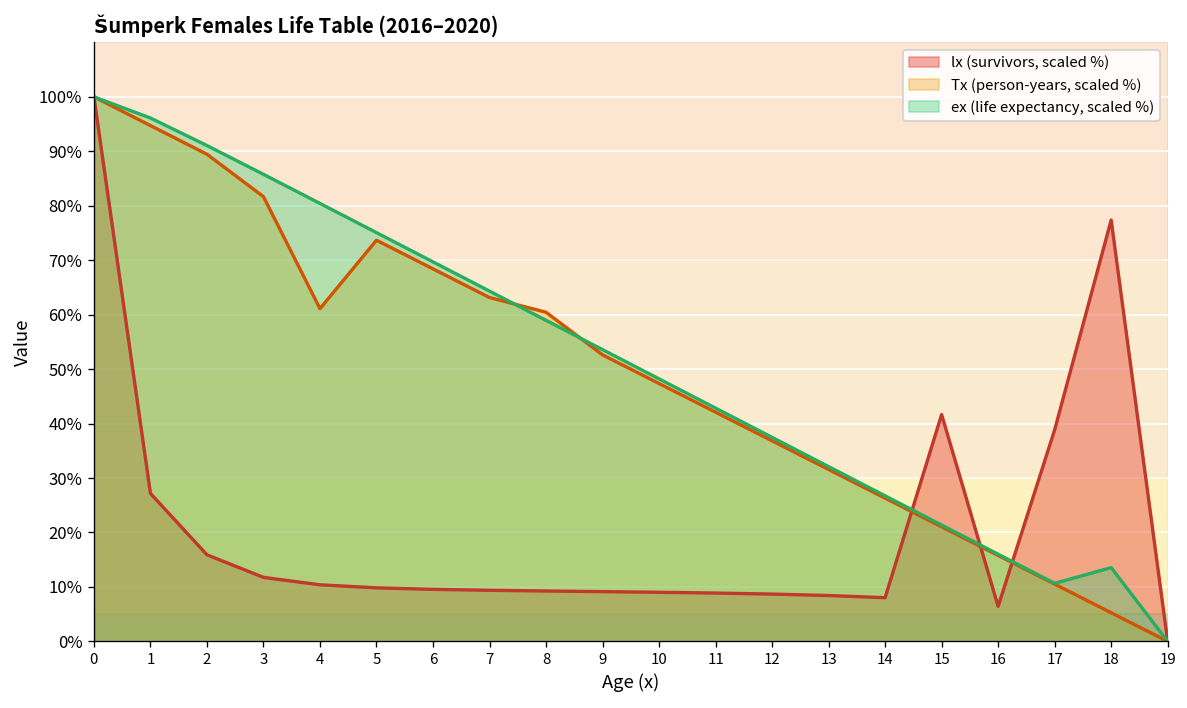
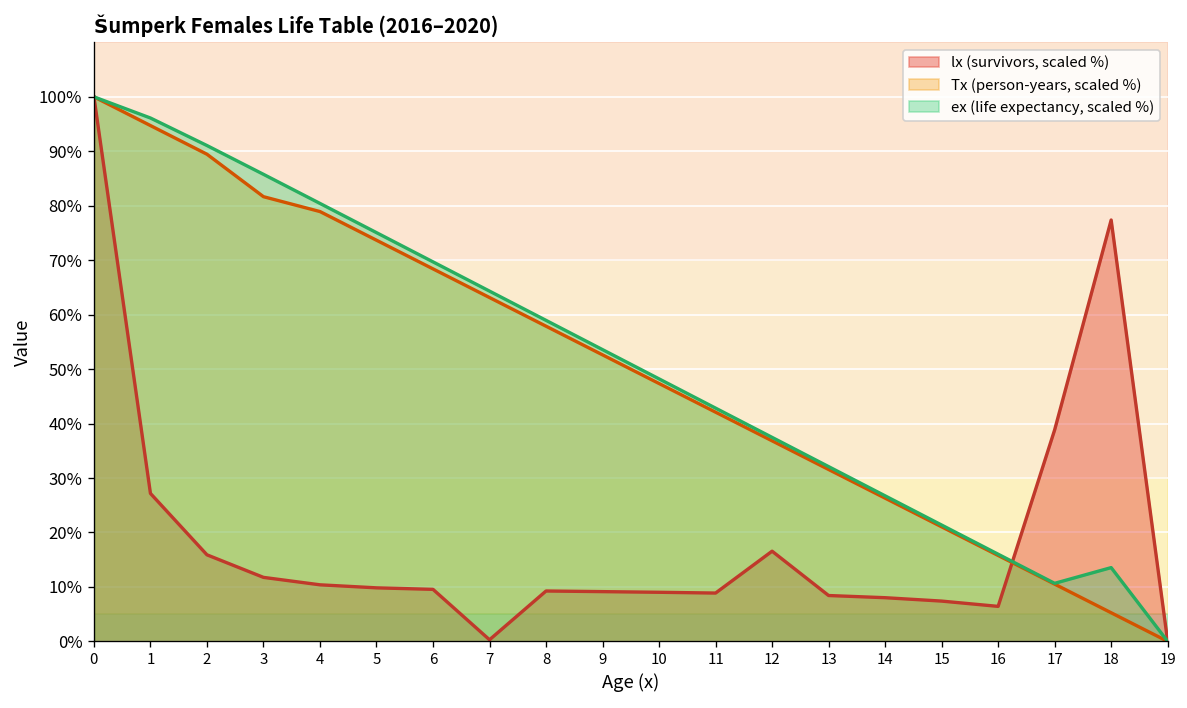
Tx (person-years, scaled %), 4: 61% -> 79%
lx (survivors, scaled %), 7: 9% -> 0%
Tx (person-years, scaled %), 8: 60% -> 58%
lx (survivors, scaled %), 12: 9% -> 17%
lx (survivors, scaled %), 15: 42% -> 7%
